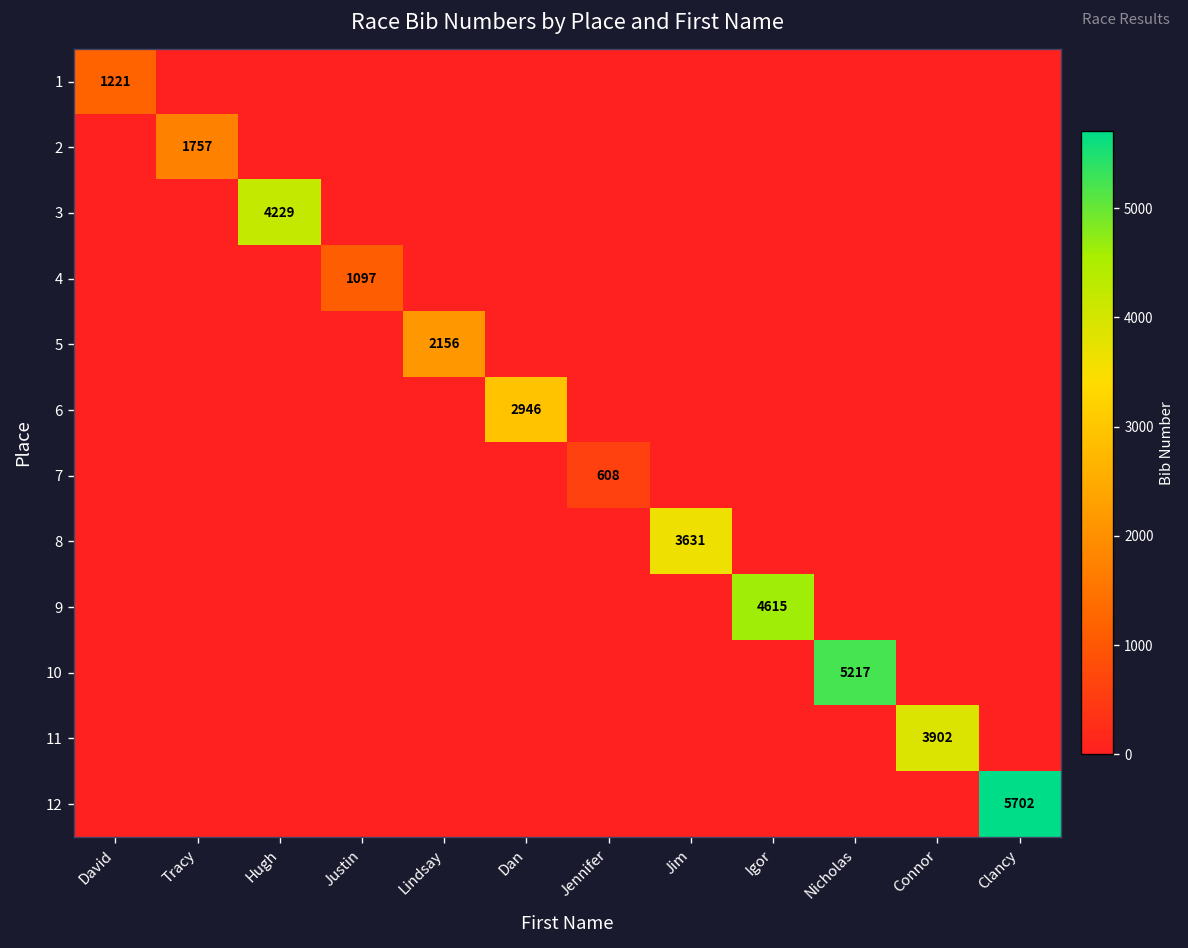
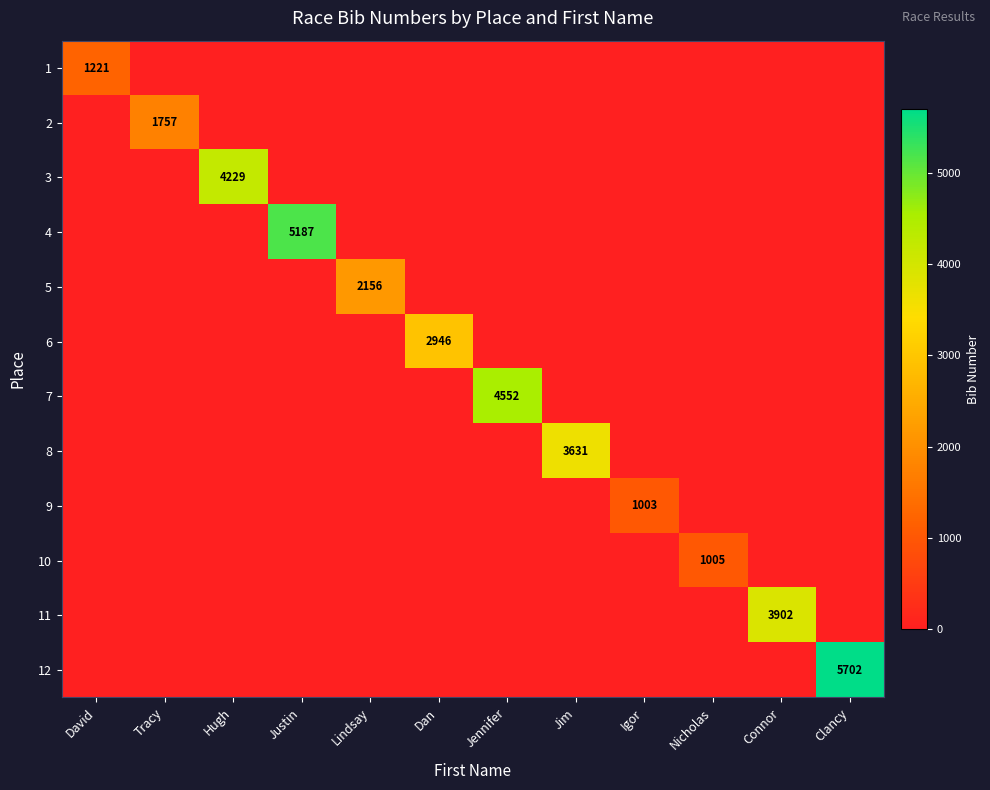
4, Justin: 1097 -> 5187
7, Jennifer: 608 -> 4552
9, Igor: 4615 -> 1003
10, Nicholas: 5217 -> 1005
